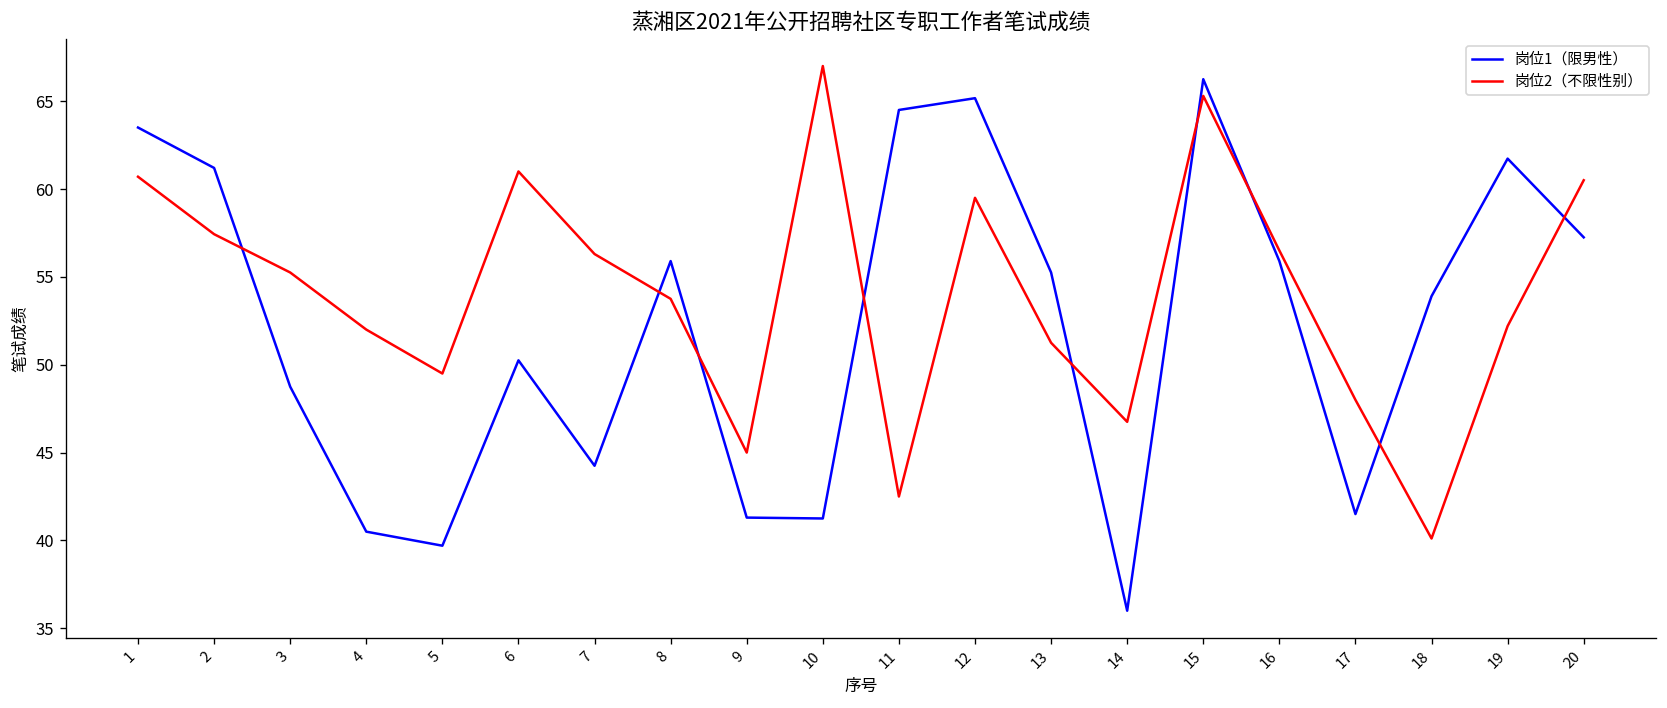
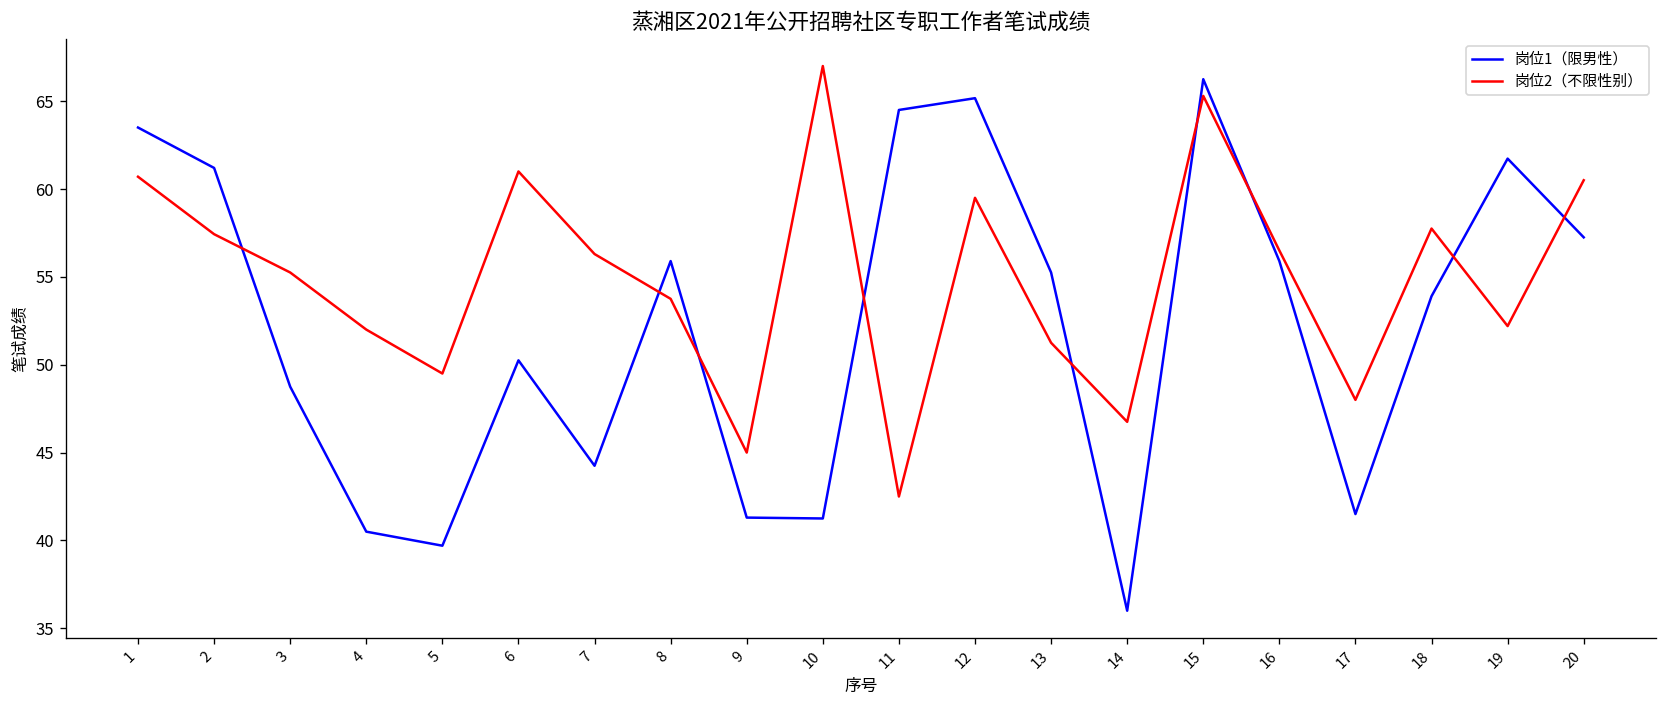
岗位2（不限性别）, 18: 40.1 -> 57.8
